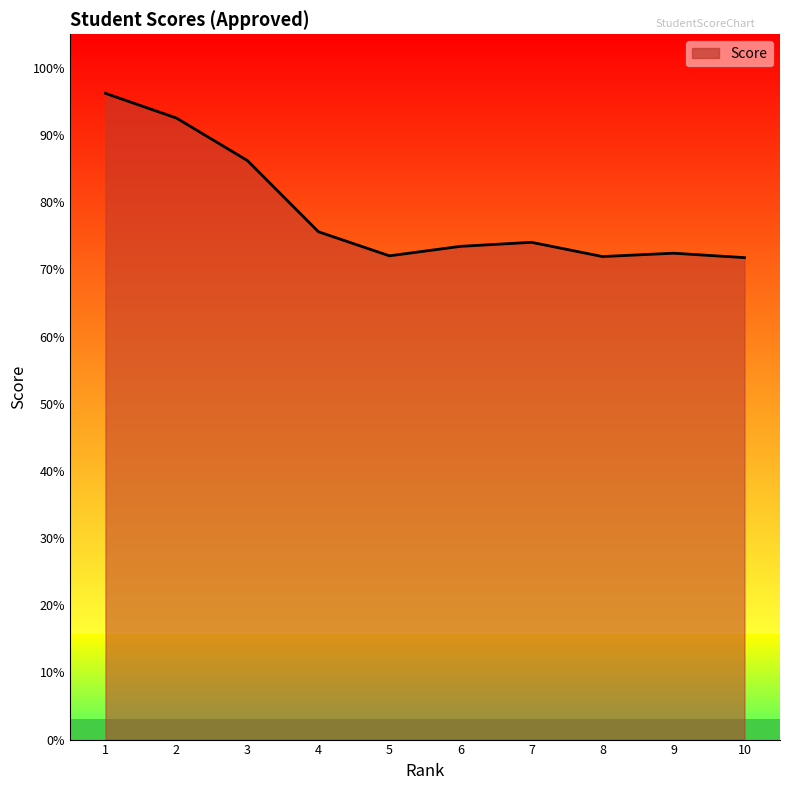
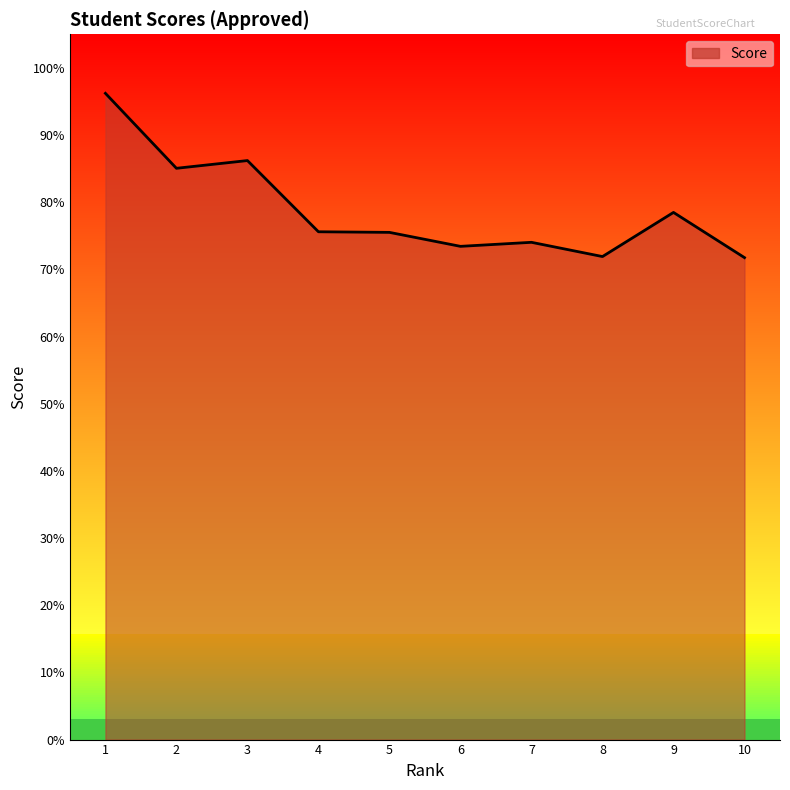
2: 93% -> 85%
5: 72% -> 76%
9: 72% -> 78%
